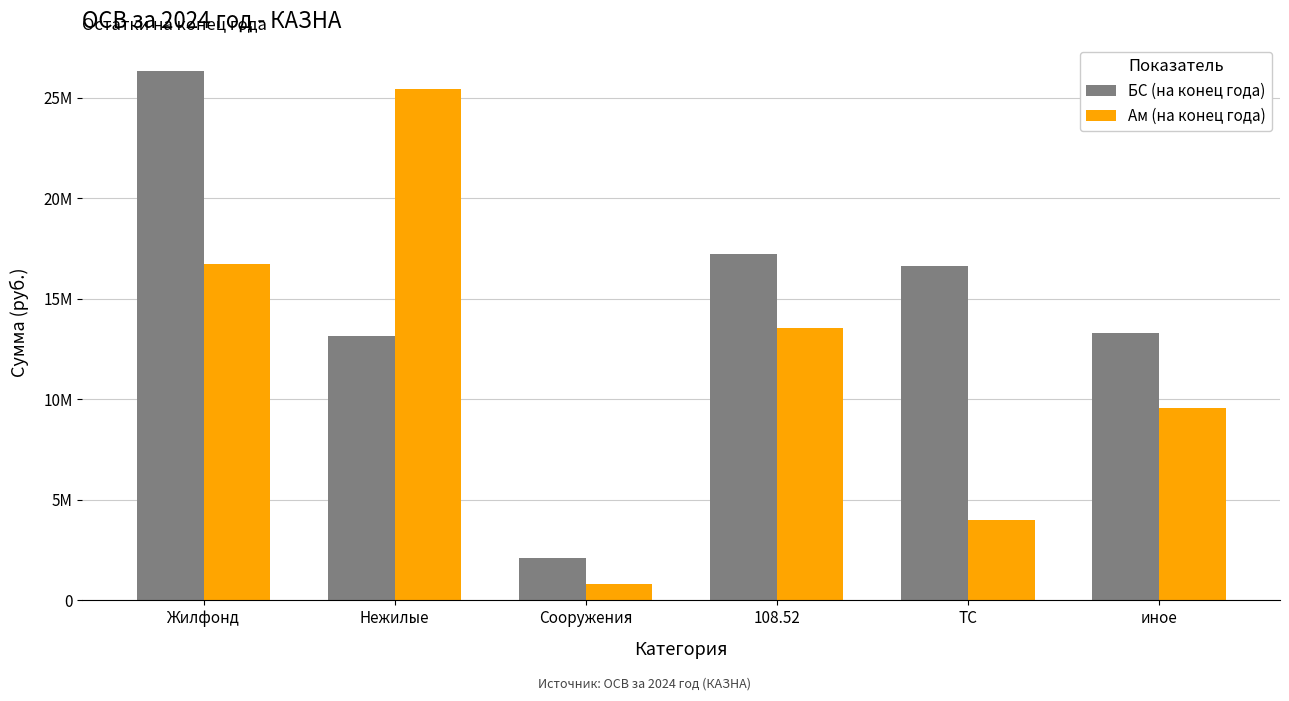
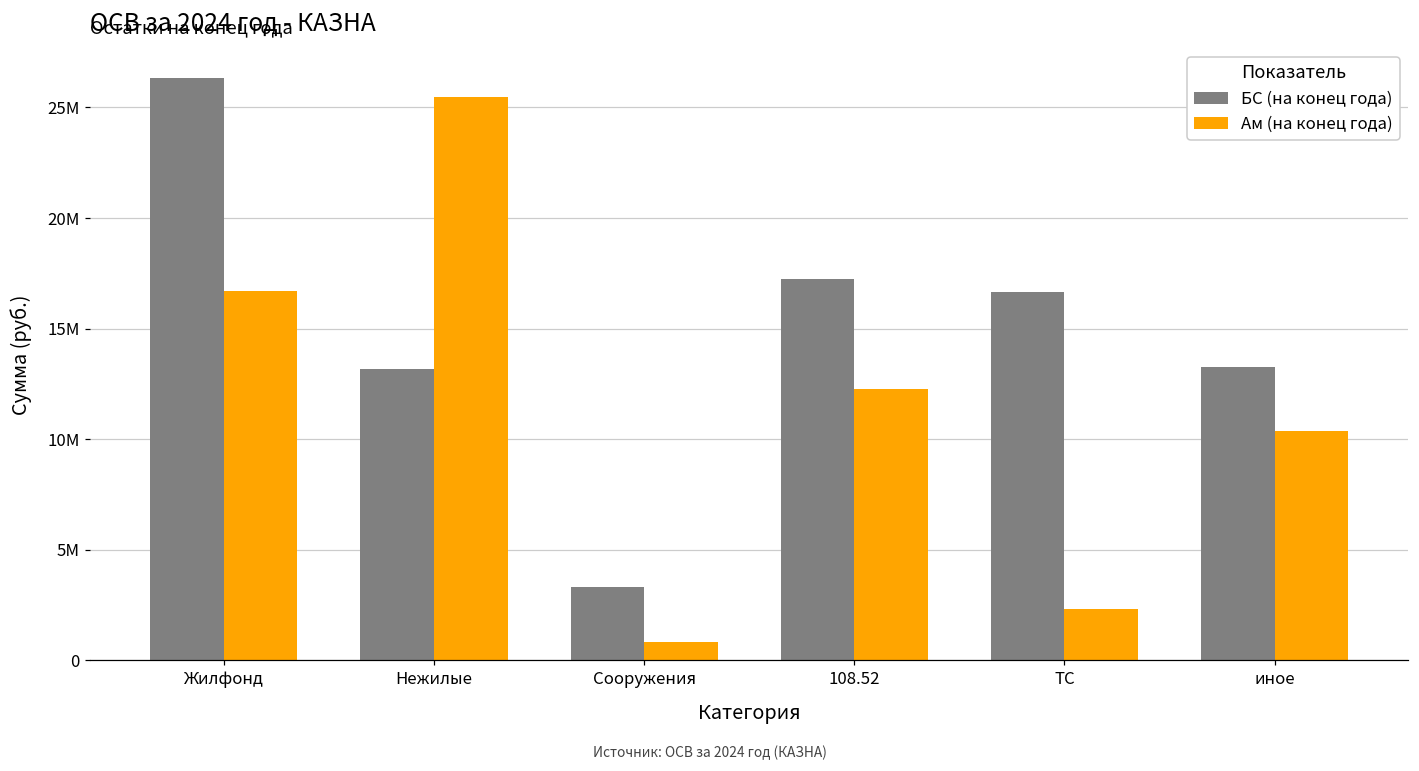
БС (на конец года), Сооружения: 2100000 -> 3300000
Ам (на конец года), 108.52: 13500000 -> 12300000
Ам (на конец года), ТС: 4000000 -> 2300000
Ам (на конец года), иное: 9600000 -> 10400000
